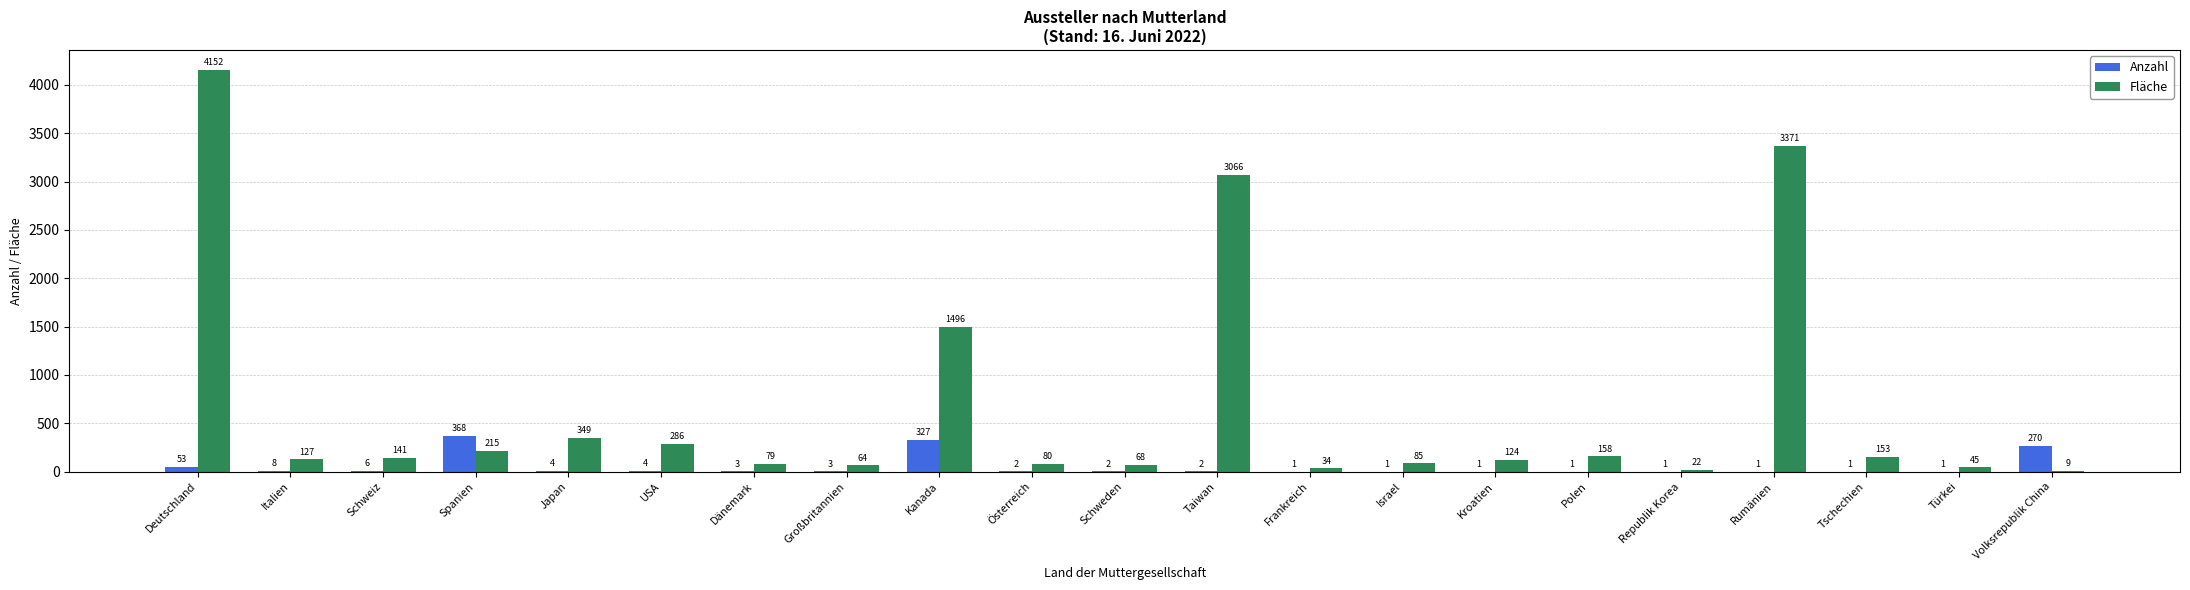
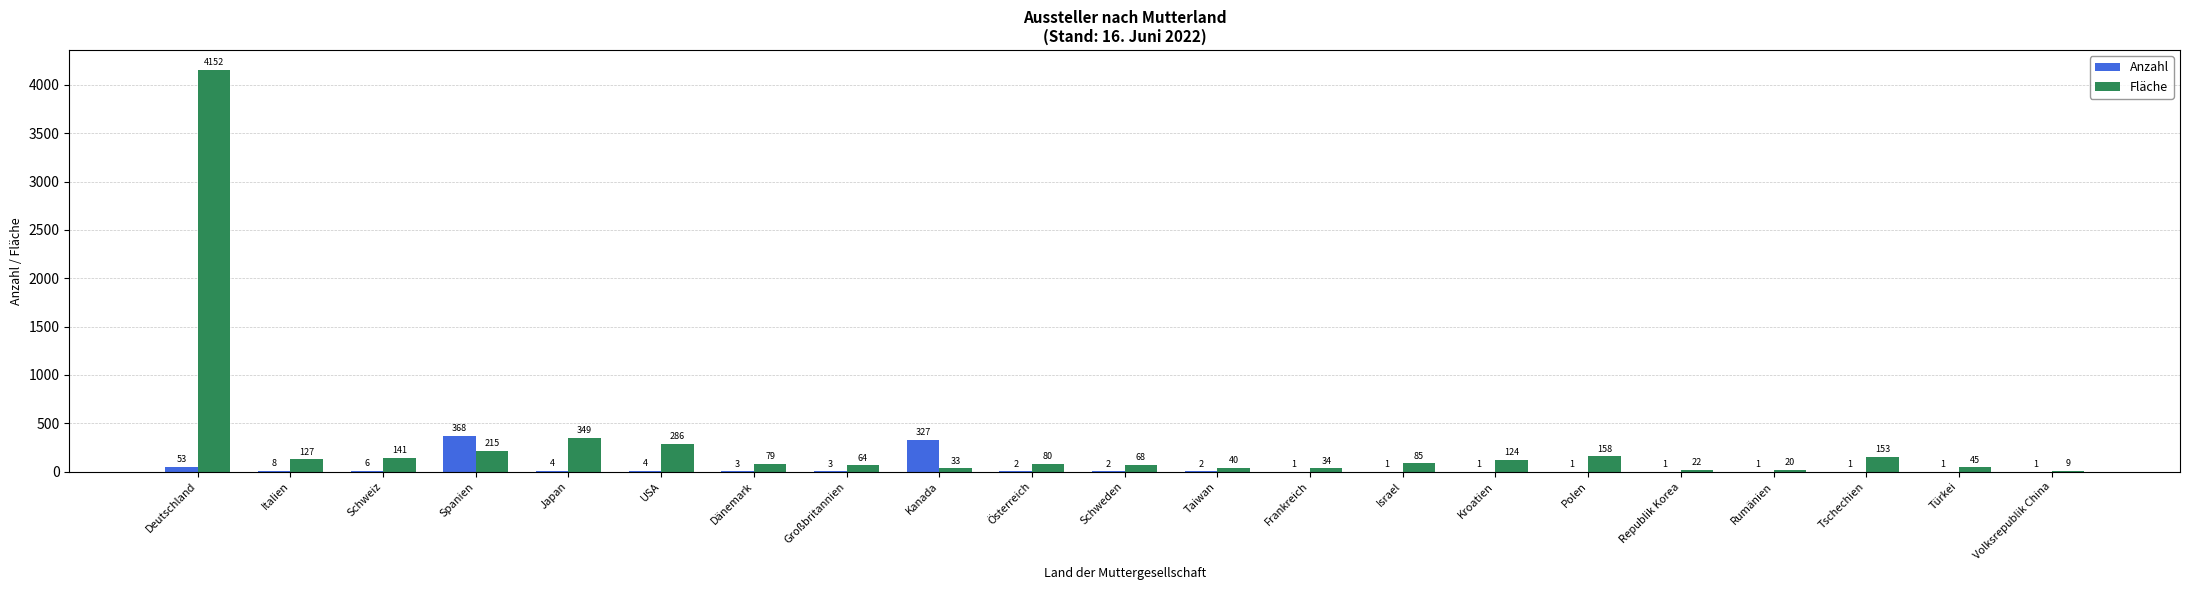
Fläche, Kanada: 1496 -> 33
Fläche, Taiwan: 3066 -> 40
Fläche, Rumänien: 3371 -> 20
Anzahl, Volksrepublik China: 270 -> 1
